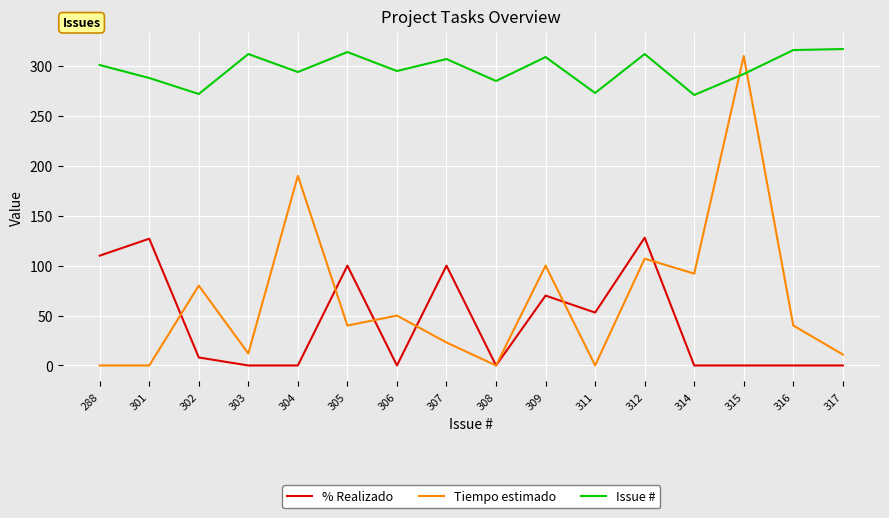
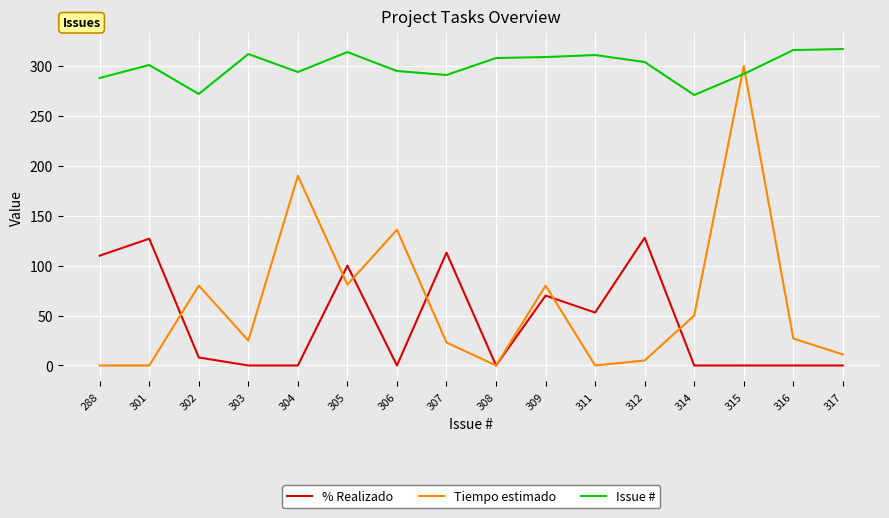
Issue #, 288: 300 -> 290
Issue #, 301: 290 -> 300
Tiempo estimado, 303: 10 -> 30
Tiempo estimado, 305: 40 -> 80
Tiempo estimado, 306: 50 -> 140
% Realizado, 307: 100 -> 110
Issue #, 307: 310 -> 290
Issue #, 308: 290 -> 310
Tiempo estimado, 309: 100 -> 80
Issue #, 311: 270 -> 310
Tiempo estimado, 312: 110 -> 10
Issue #, 312: 310 -> 300
Tiempo estimado, 314: 90 -> 50
Tiempo estimado, 315: 310 -> 300
Tiempo estimado, 316: 40 -> 30
